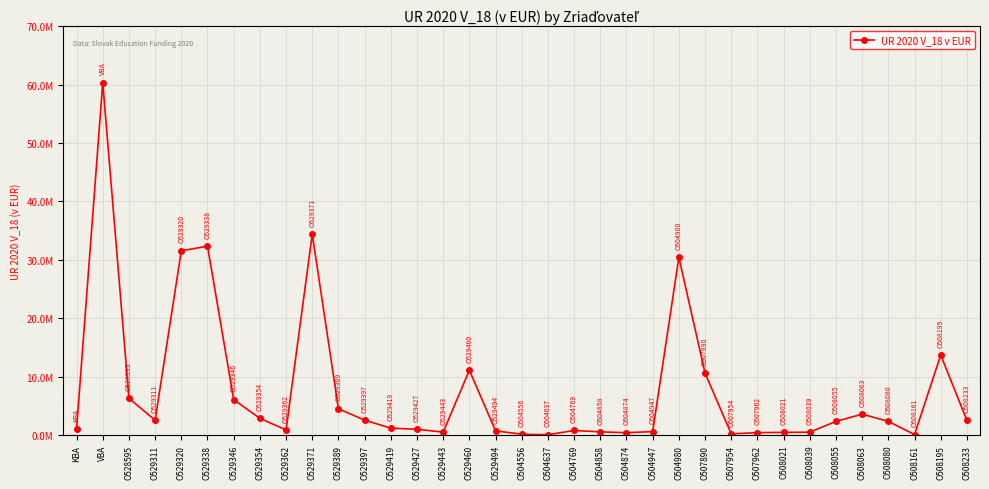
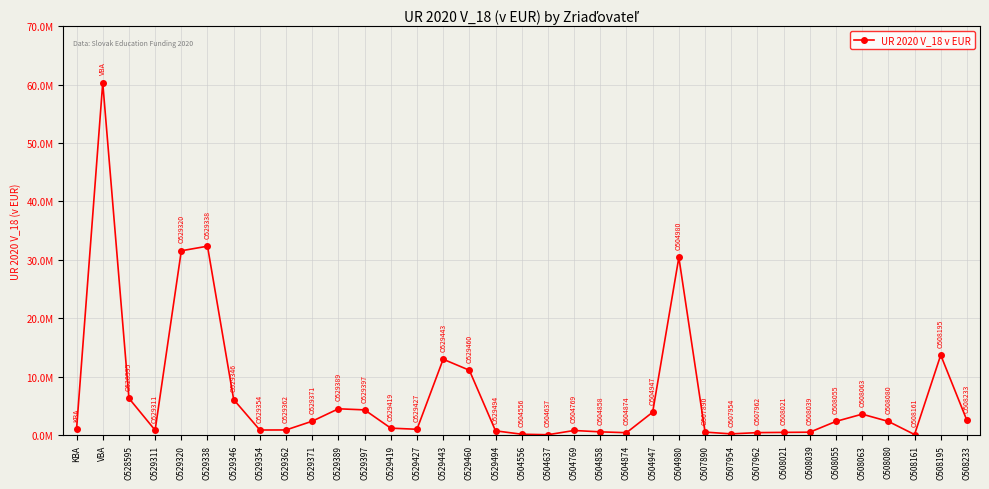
O529311: 3000000 -> 1000000
O529354: 3000000 -> 1000000
O529371: 34000000 -> 2000000
O529397: 3000000 -> 4000000
O529443: 1000000 -> 13000000
O504947: 1000000 -> 4000000
O507890: 11000000 -> 1000000
